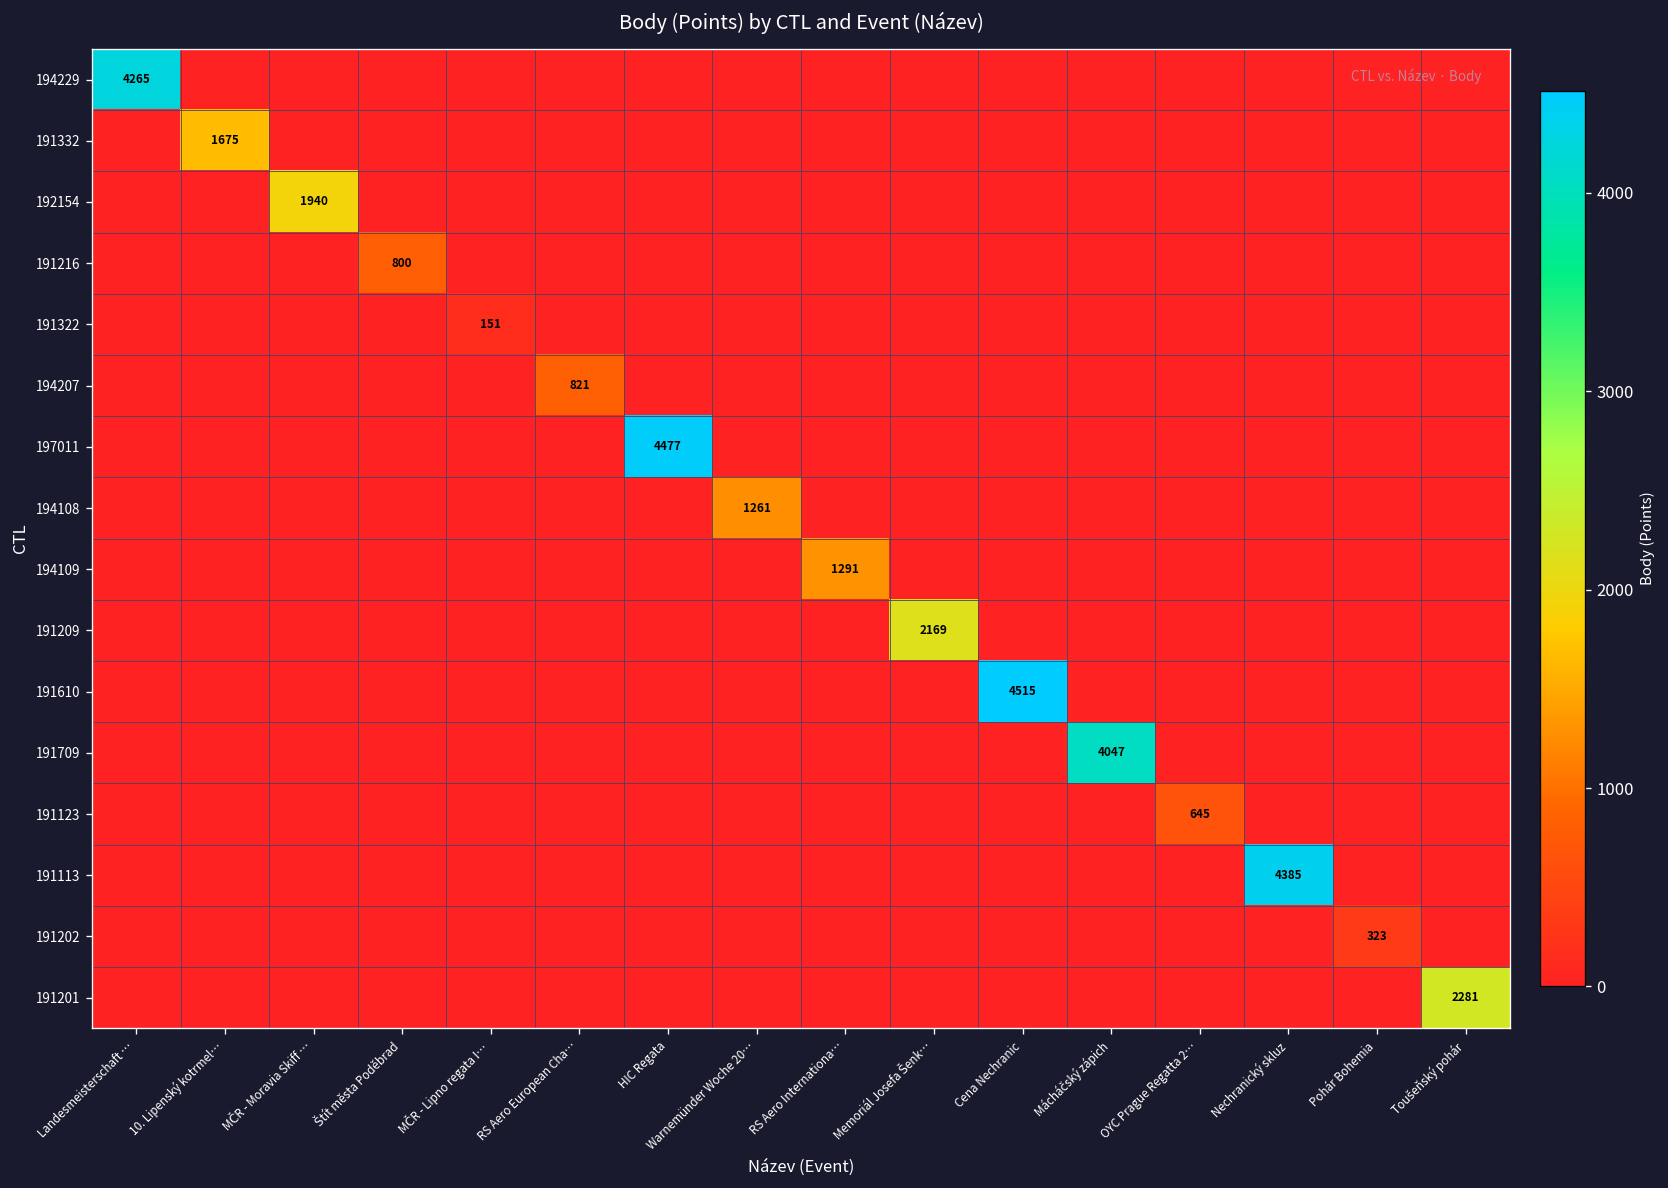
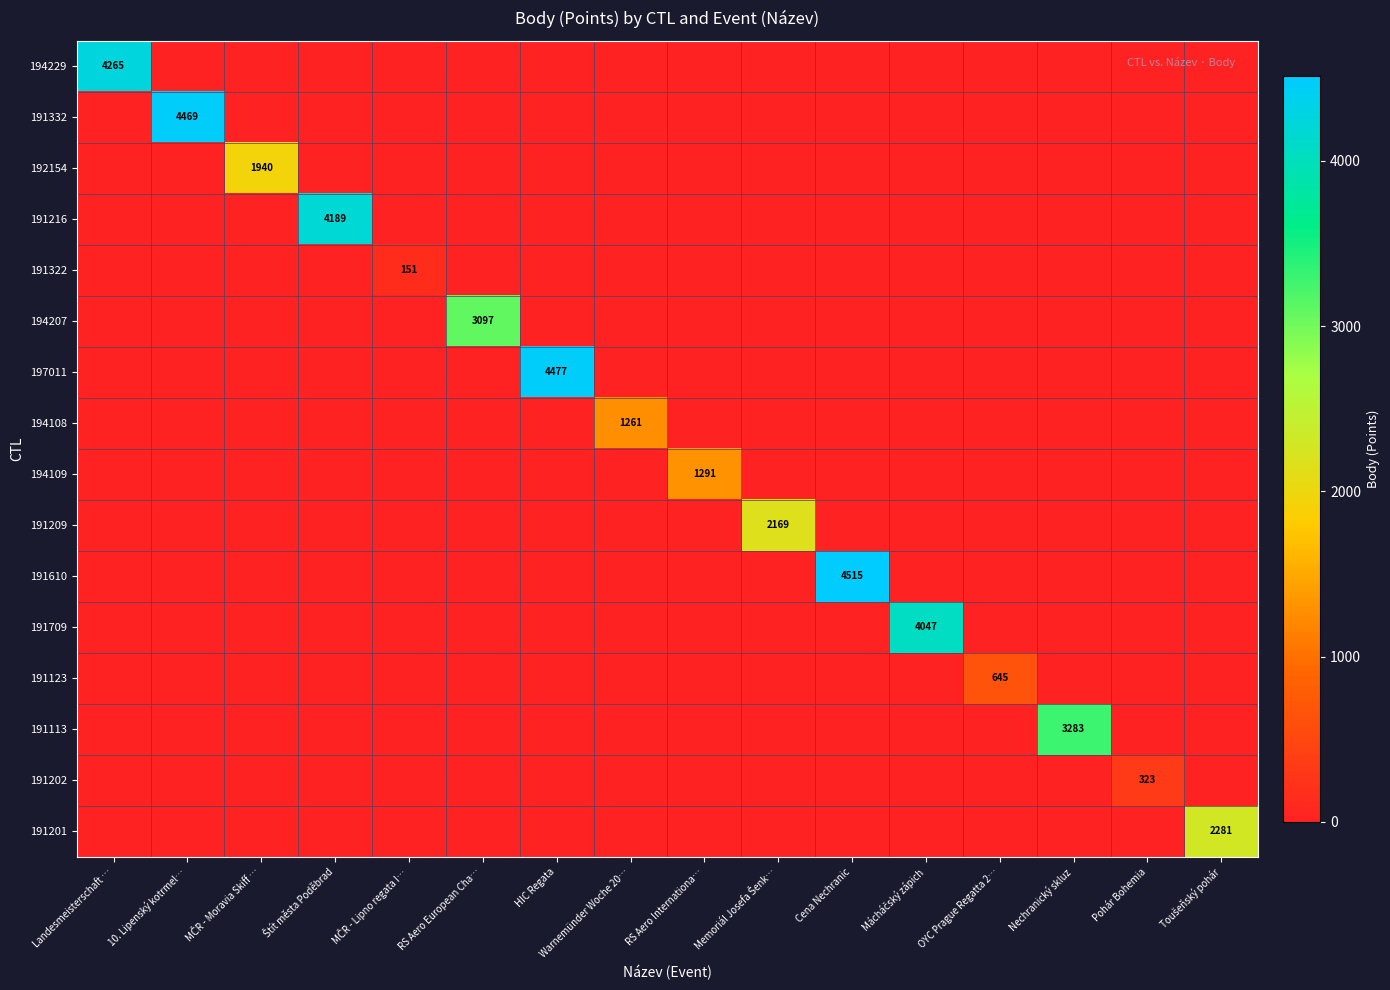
191332, 10. Lipenský kotrmel…: 1675 -> 4469
191216, Štít města Poděbrad: 800 -> 4189
194207, RS Aero European Cha…: 821 -> 3097
191113, Nechranický skluz: 4385 -> 3283
